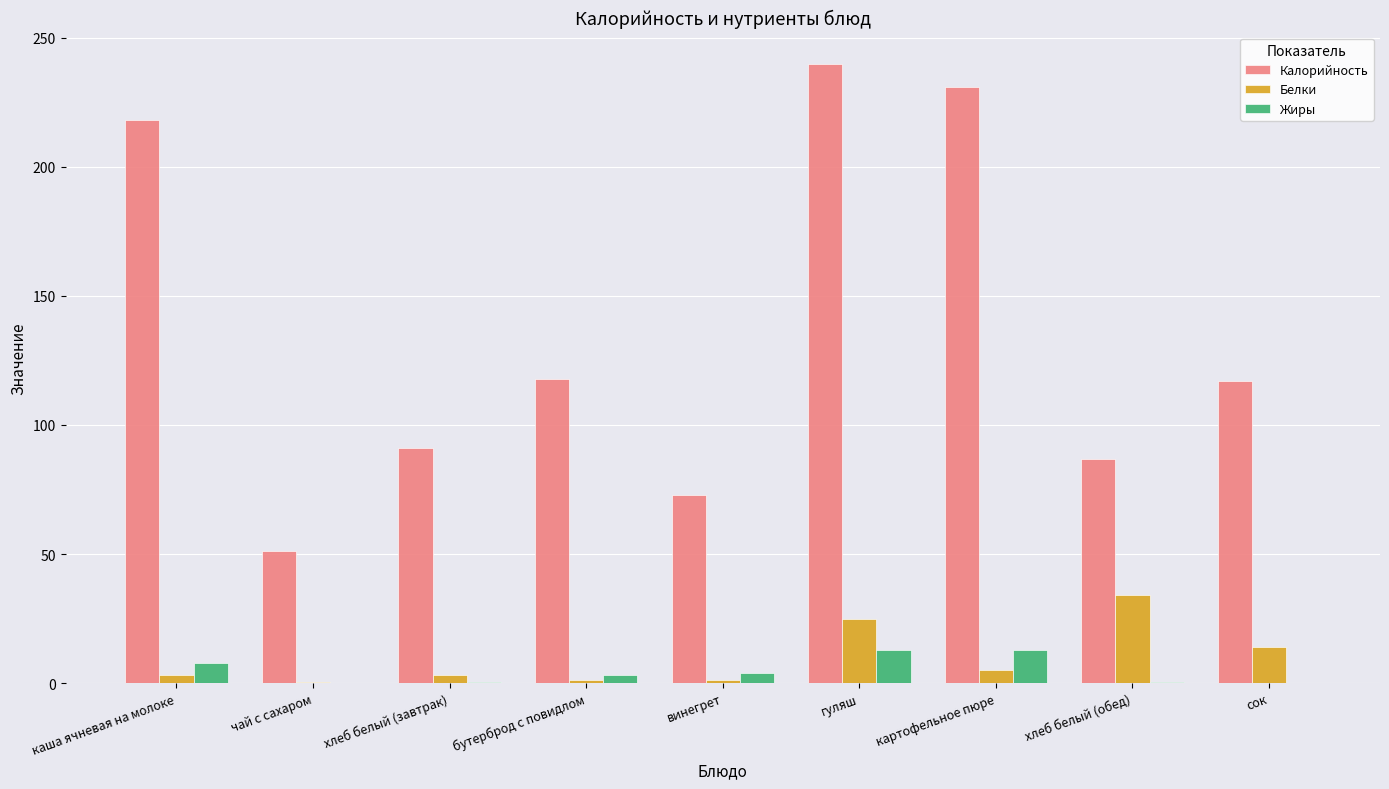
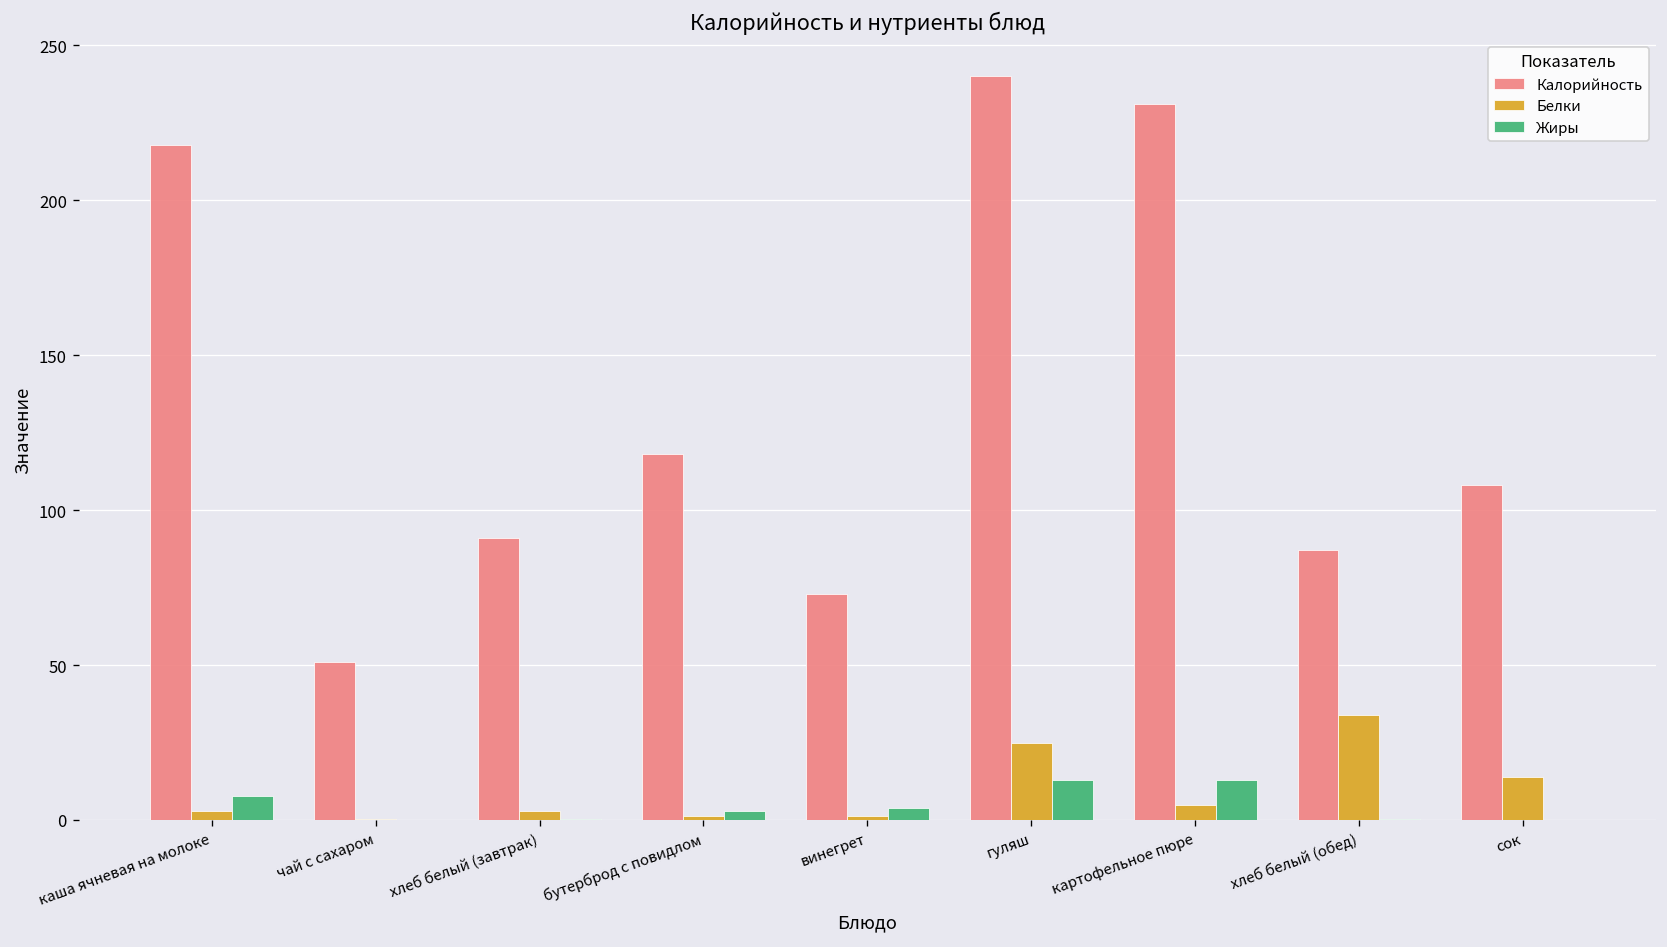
Калорийность, сок: 117 -> 108
